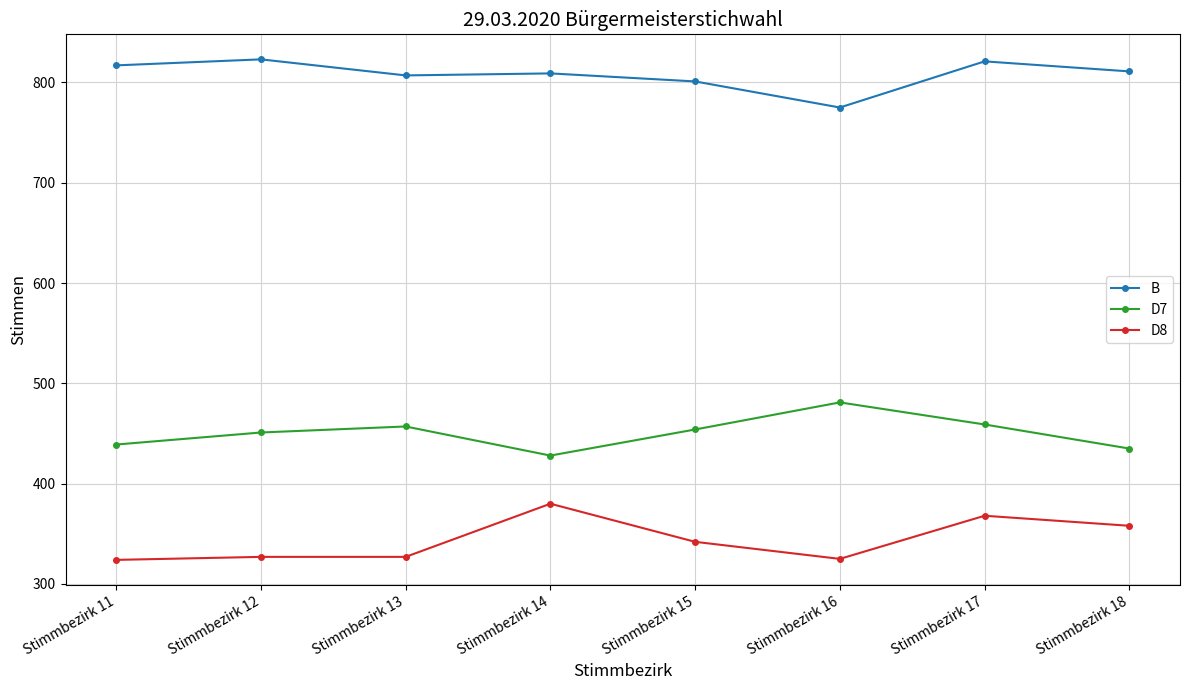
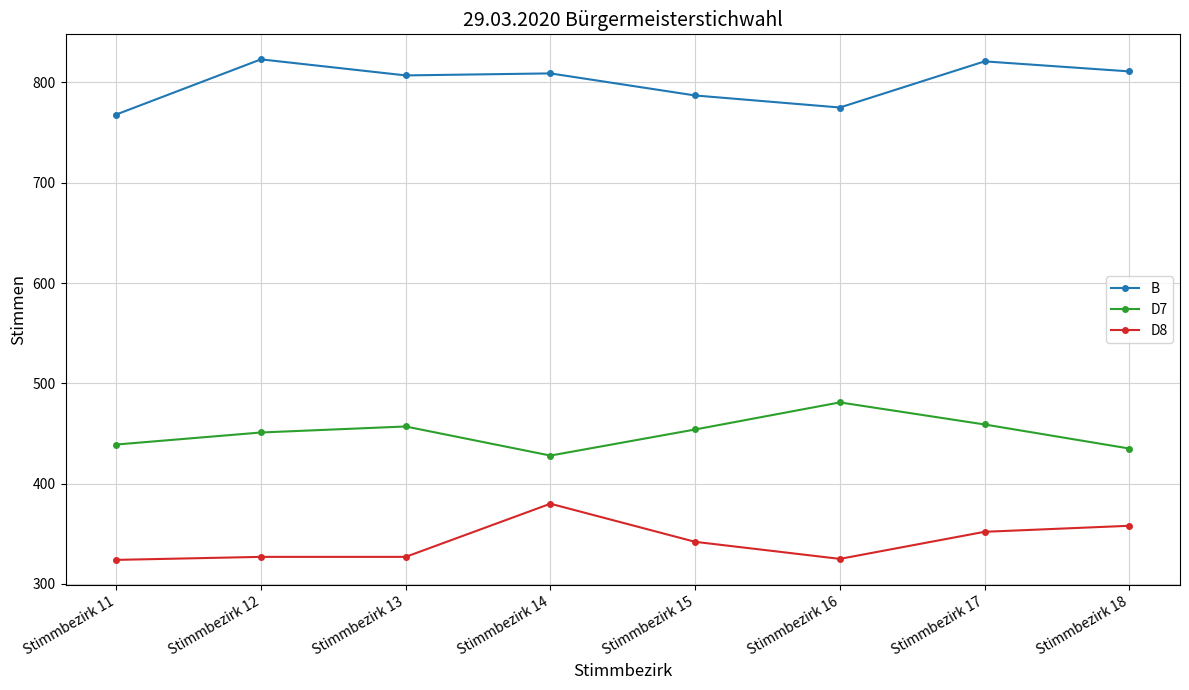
B, Stimmbezirk 11: 817 -> 768
B, Stimmbezirk 15: 801 -> 787
D8, Stimmbezirk 17: 368 -> 352
